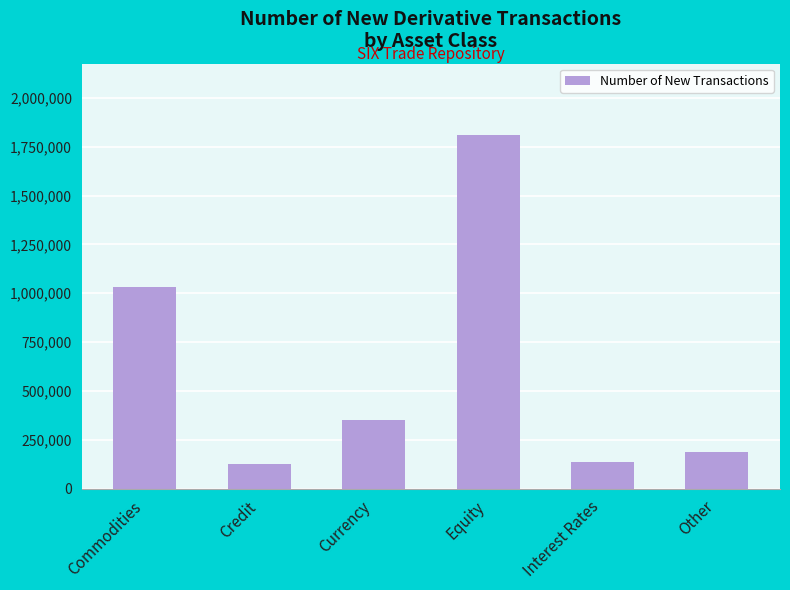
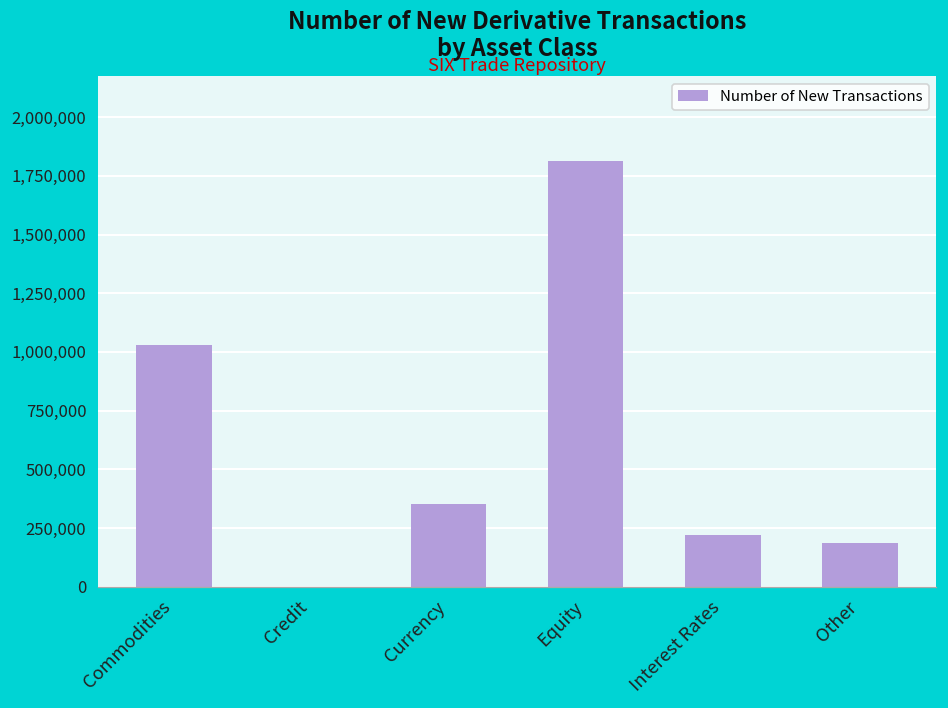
Credit: 130,000 -> 0
Interest Rates: 140,000 -> 220,000
